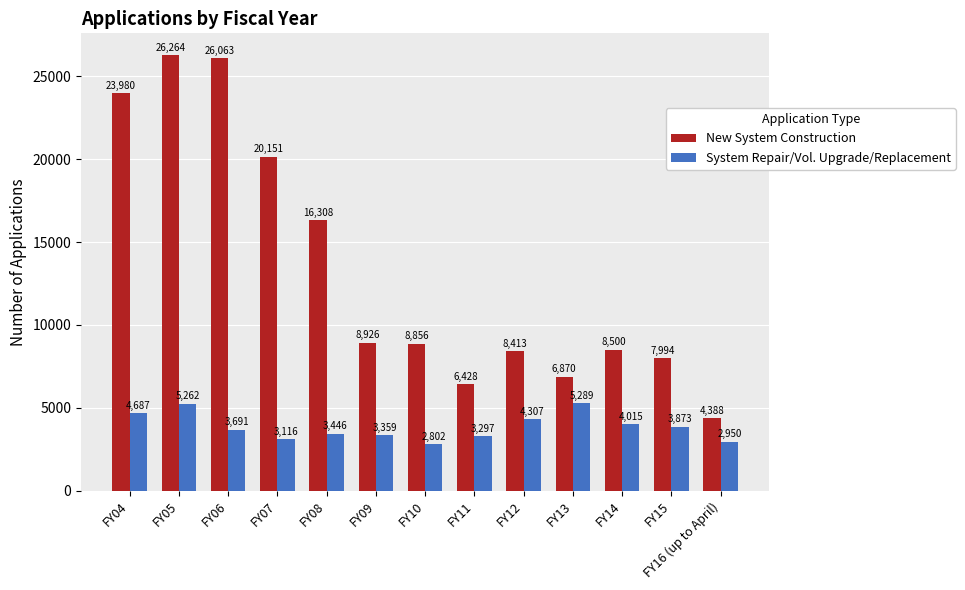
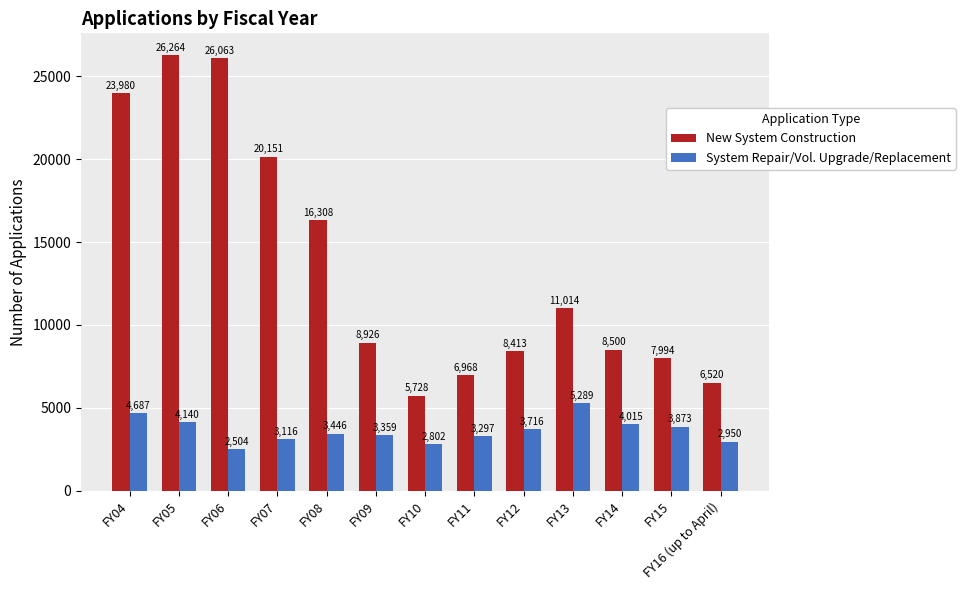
System Repair/Vol. Upgrade/Replacement, FY05: 5,262 -> 4,140
System Repair/Vol. Upgrade/Replacement, FY06: 3,691 -> 2,504
New System Construction, FY10: 8,856 -> 5,728
New System Construction, FY11: 6,428 -> 6,968
System Repair/Vol. Upgrade/Replacement, FY12: 4,307 -> 3,716
New System Construction, FY13: 6,870 -> 11,014
New System Construction, FY16 (up to April): 4,388 -> 6,520
